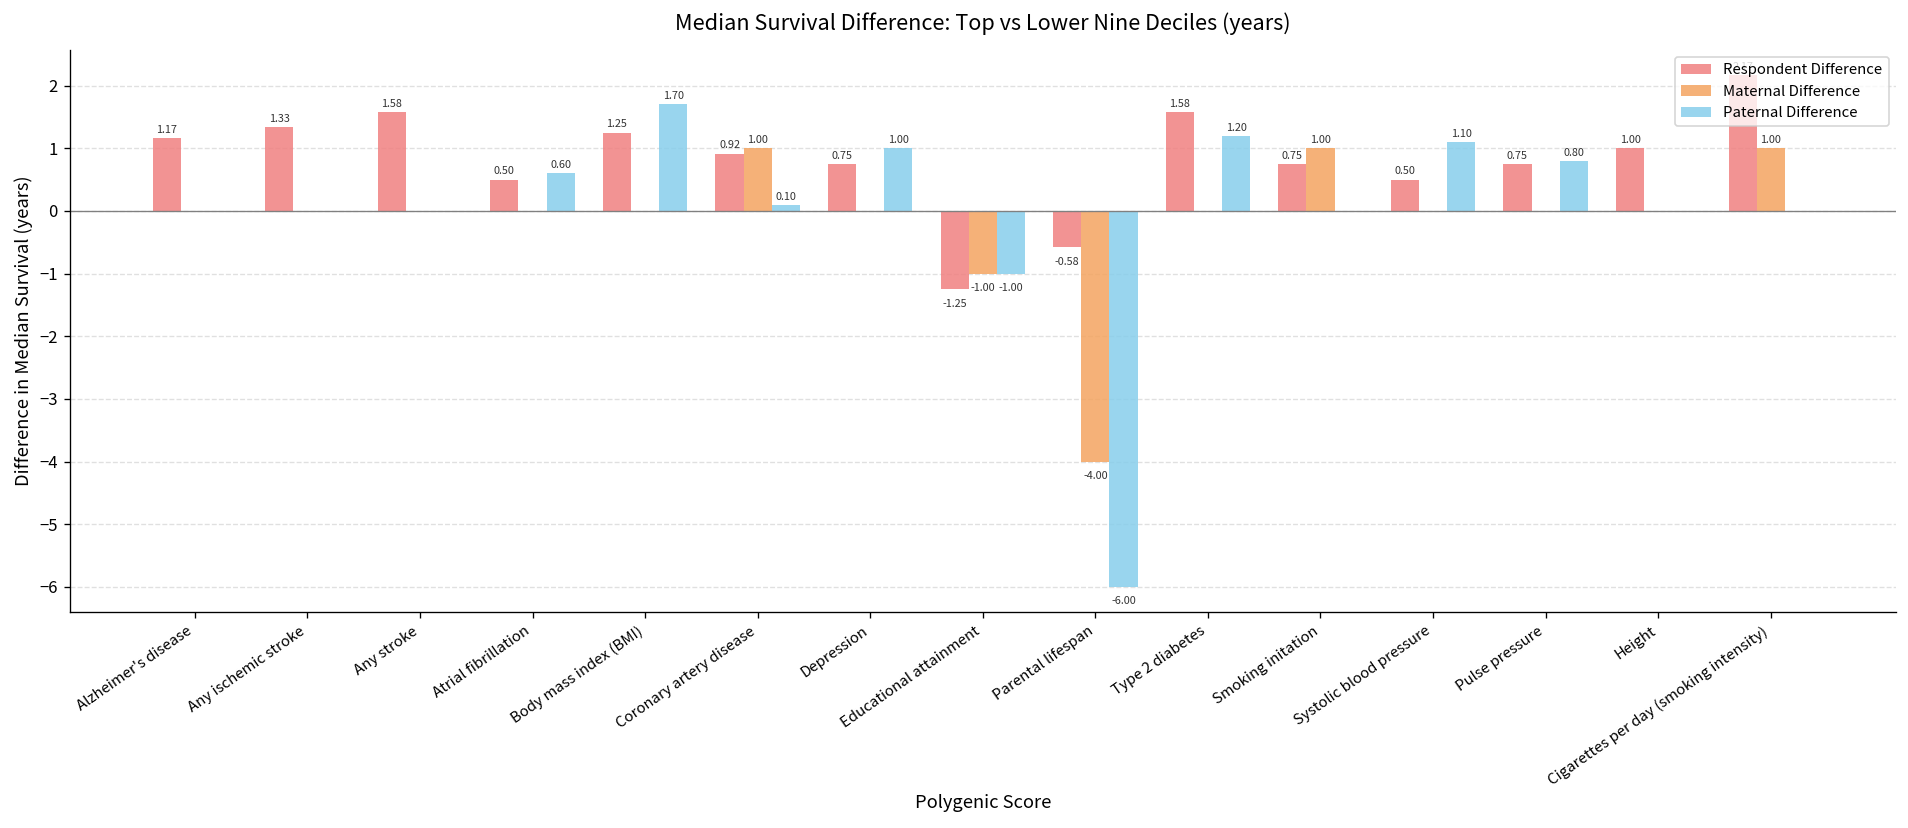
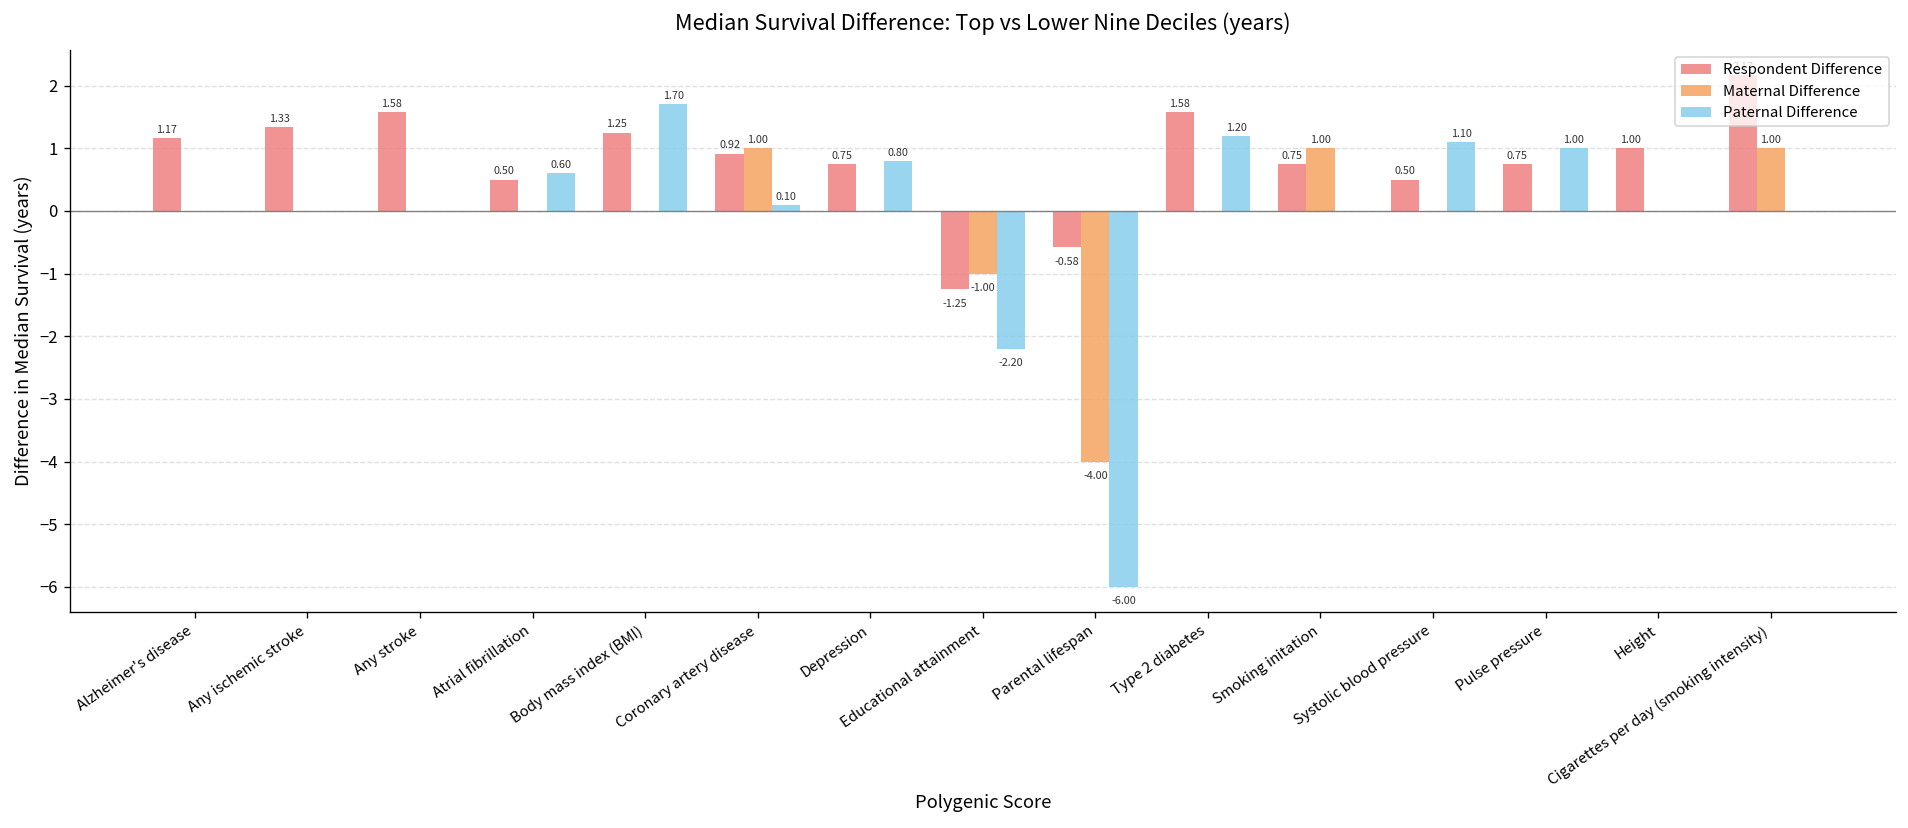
Paternal Difference, Depression: 1.00 -> 0.80
Paternal Difference, Educational attainment: -1.00 -> -2.20
Paternal Difference, Pulse pressure: 0.80 -> 1.00
